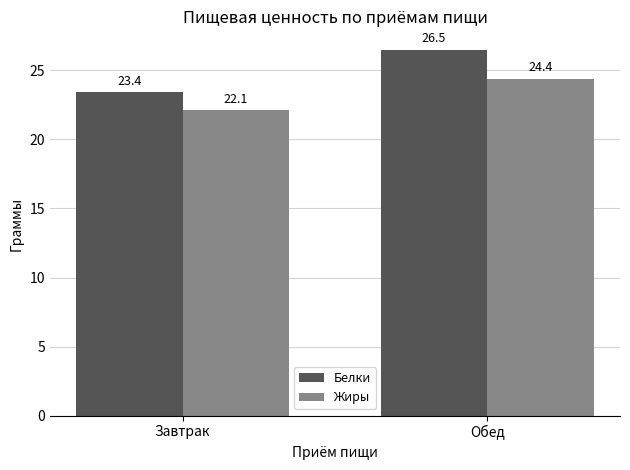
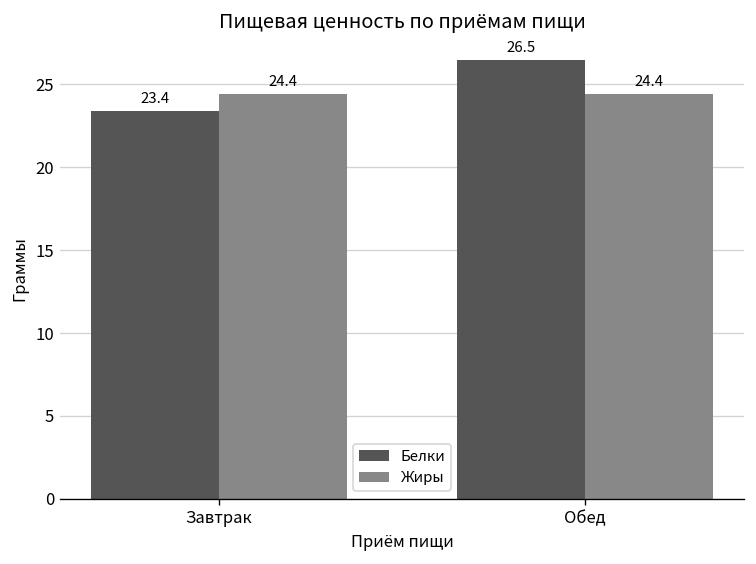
Жиры, Завтрак: 22.1 -> 24.4
